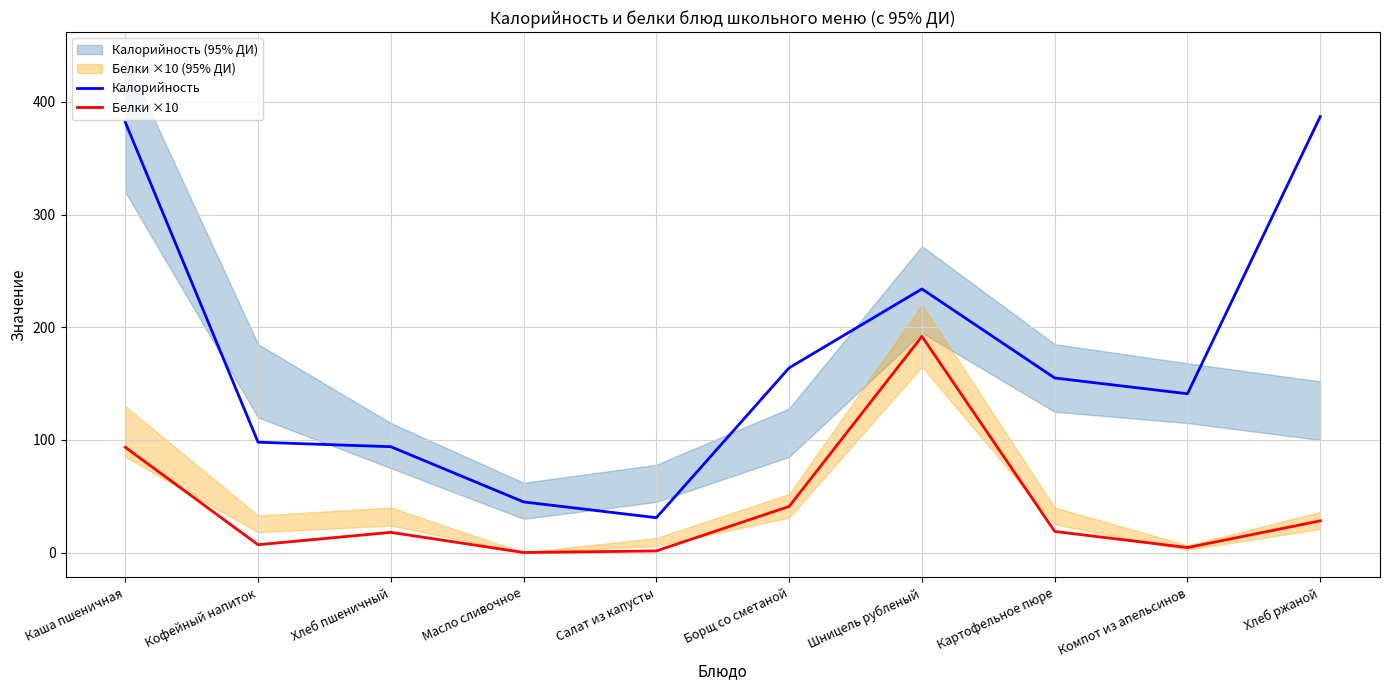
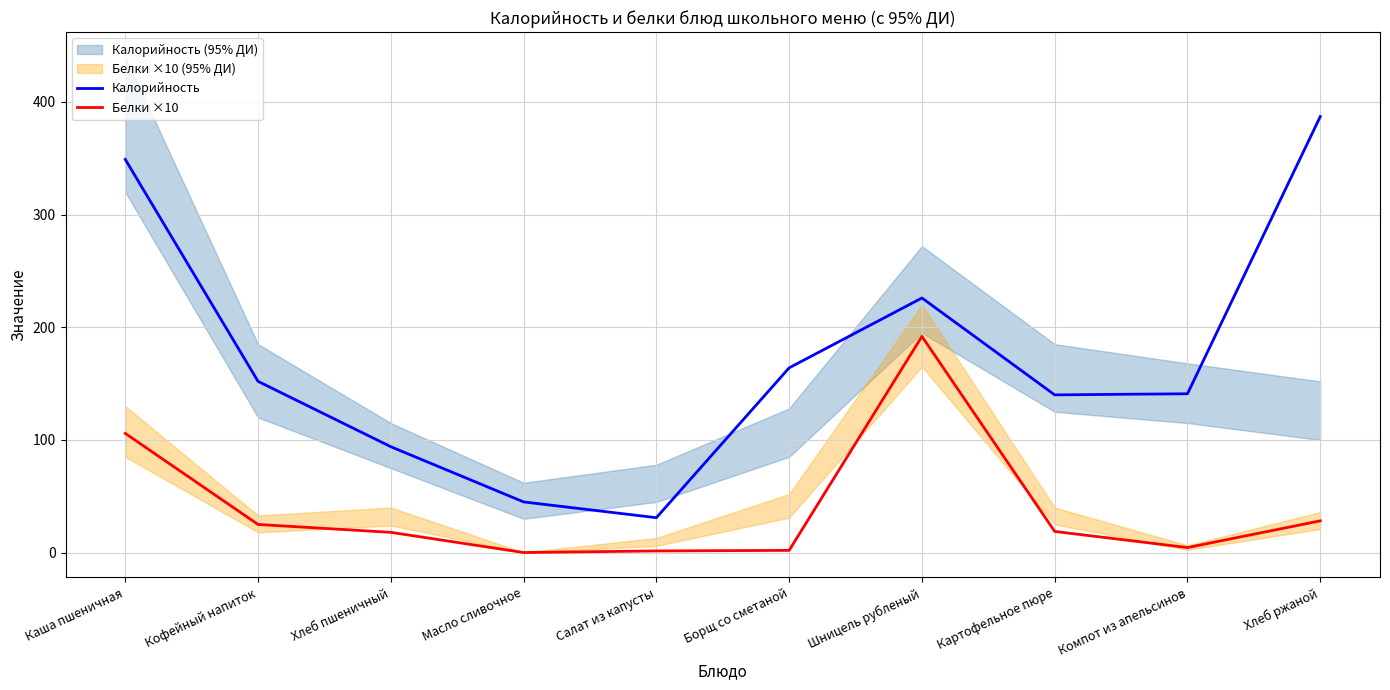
Калорийность, Каша пшеничная: 382 -> 349
Белки ×10, Каша пшеничная: 94 -> 106
Калорийность, Кофейный напиток: 98 -> 152
Белки ×10, Кофейный напиток: 7 -> 25
Белки ×10, Борщ со сметаной: 41 -> 2
Калорийность, Шницель рубленый: 234 -> 226
Калорийность, Картофельное пюре: 155 -> 140
